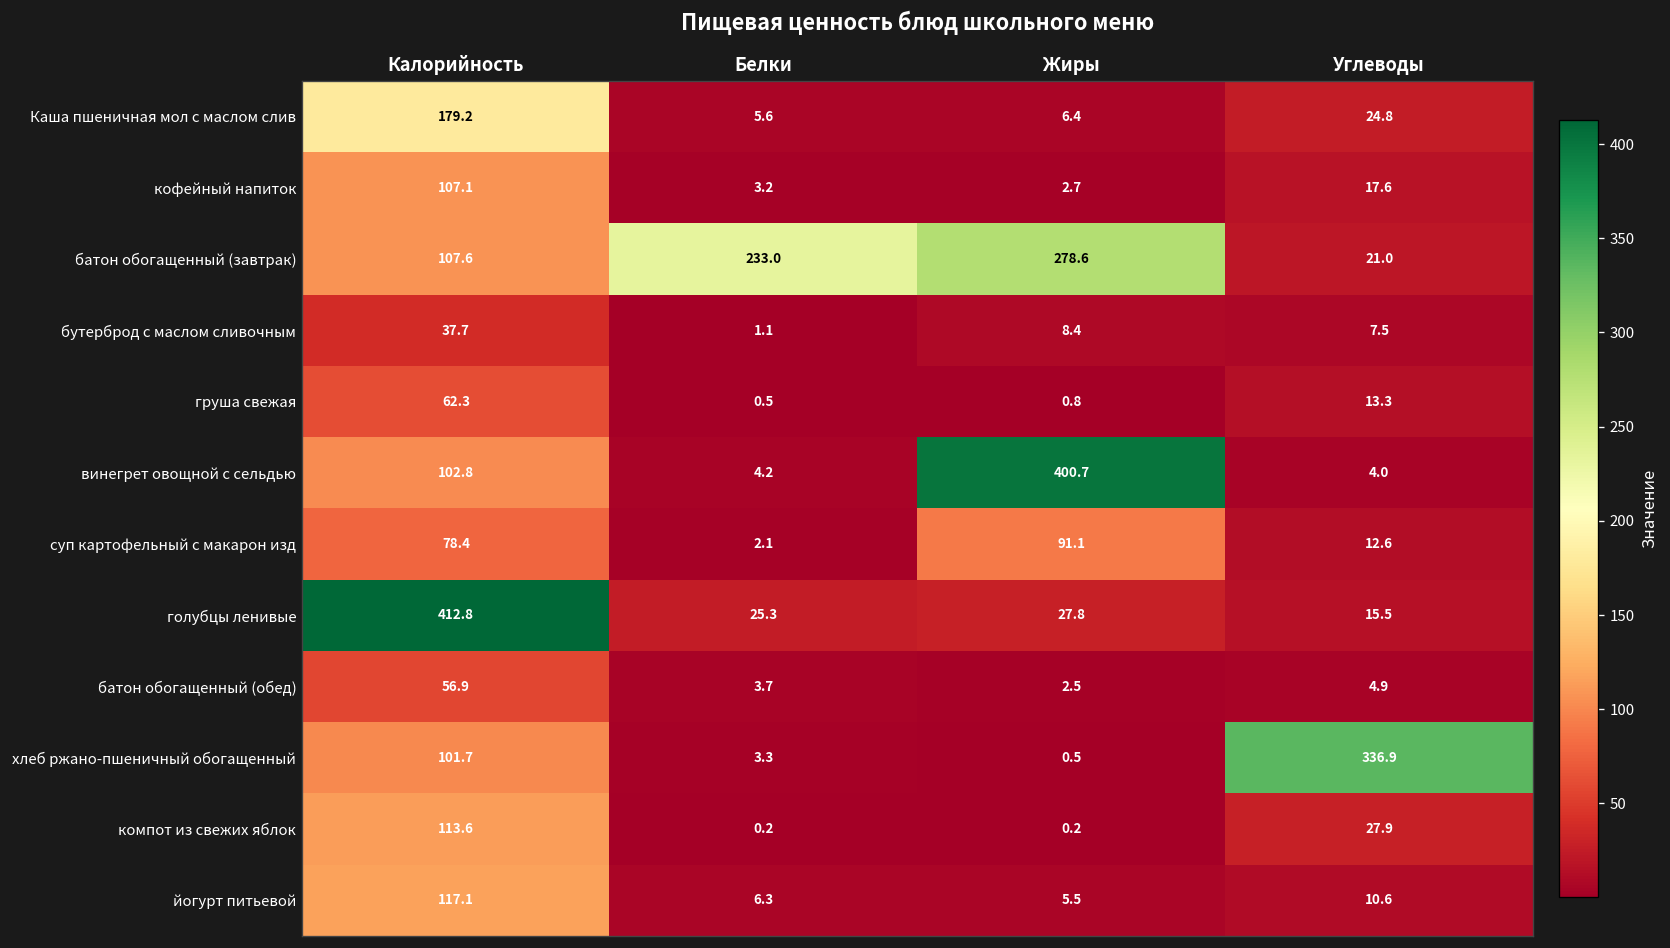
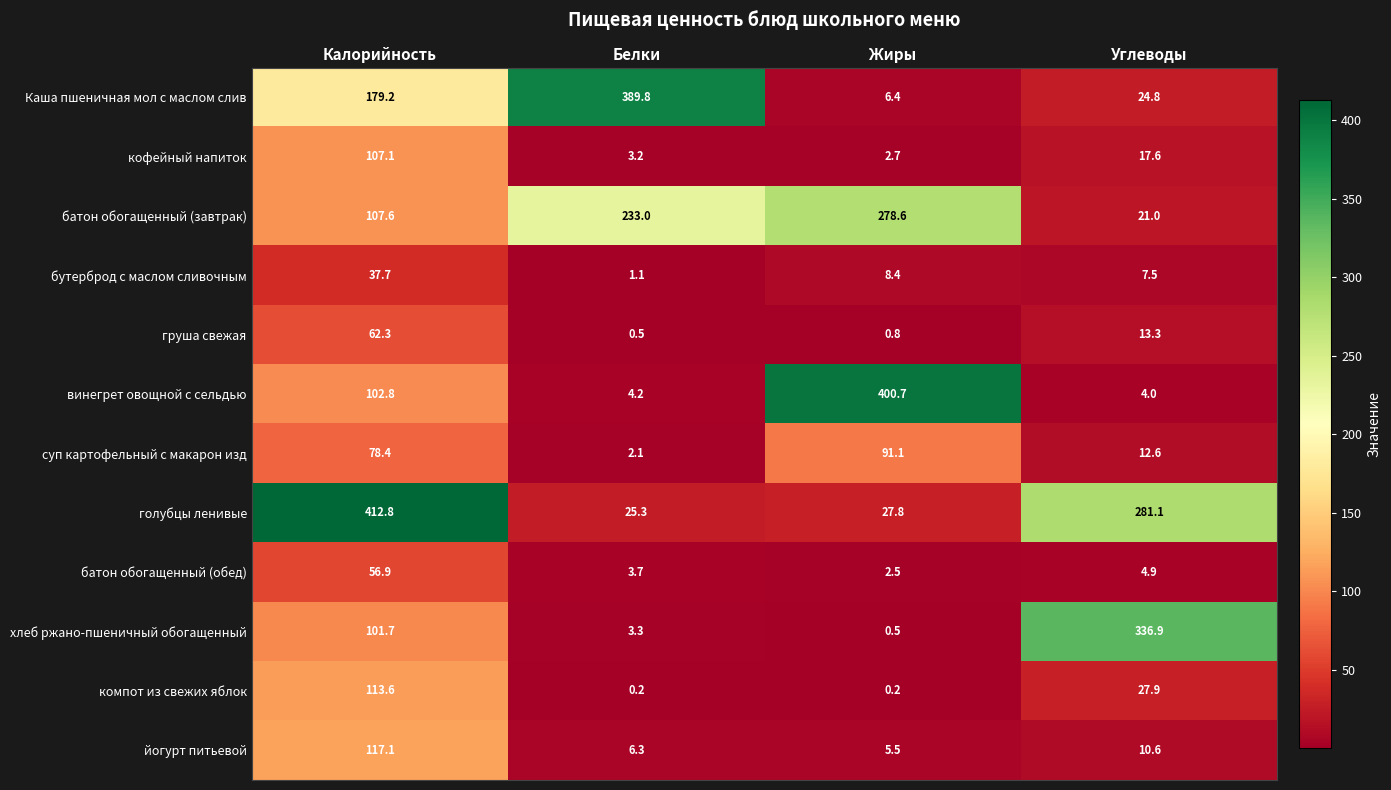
Каша пшеничная мол с маслом слив, Белки: 5.6 -> 389.8
голубцы ленивые, Углеводы: 15.5 -> 281.1
